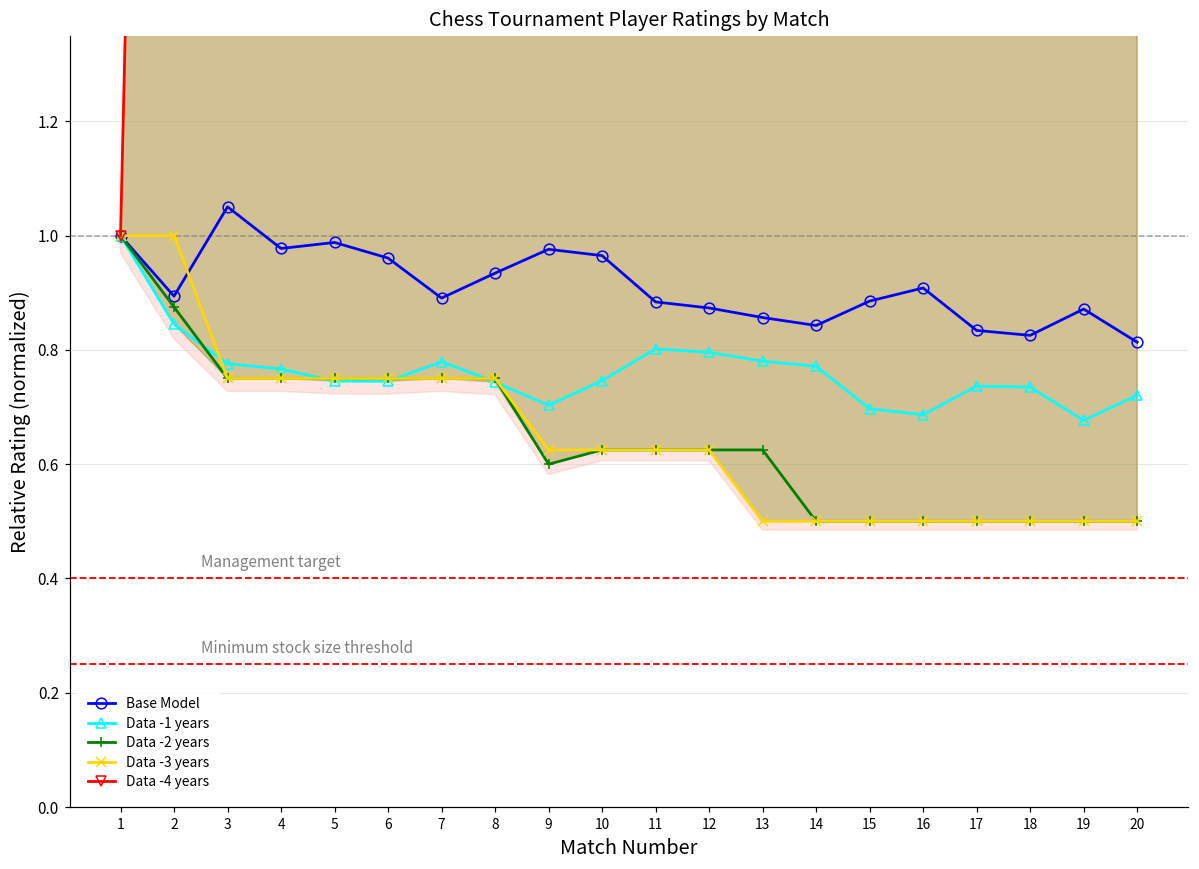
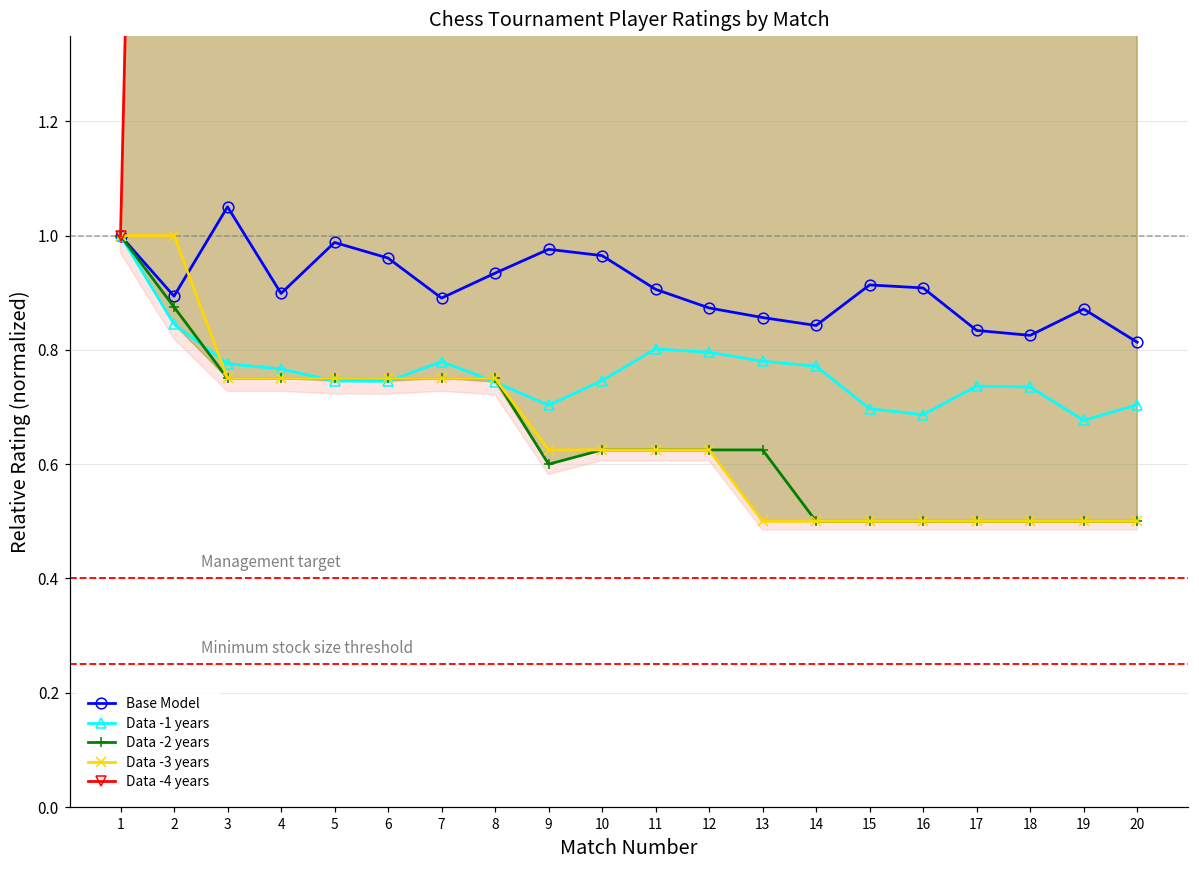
Base Model, 4: 0.98 -> 0.90
Base Model, 11: 0.88 -> 0.91
Base Model, 15: 0.89 -> 0.91
Data -1 years, 20: 0.72 -> 0.70
